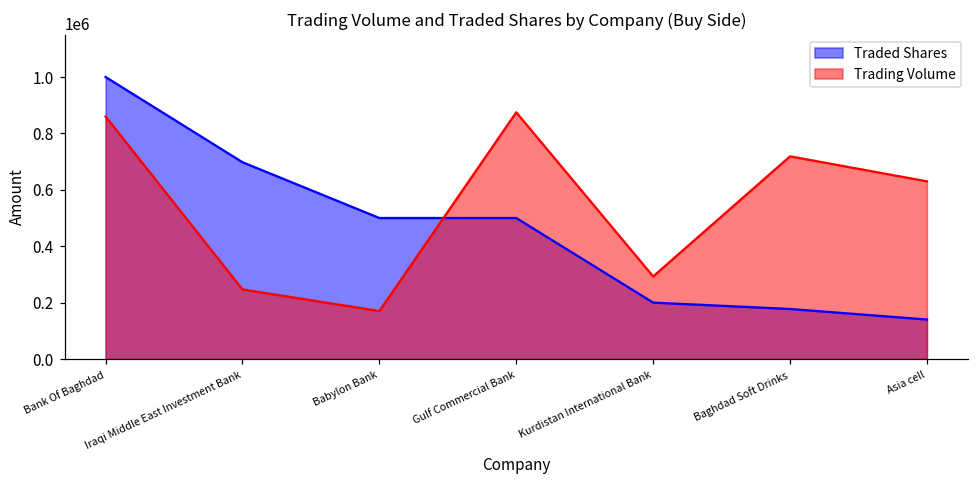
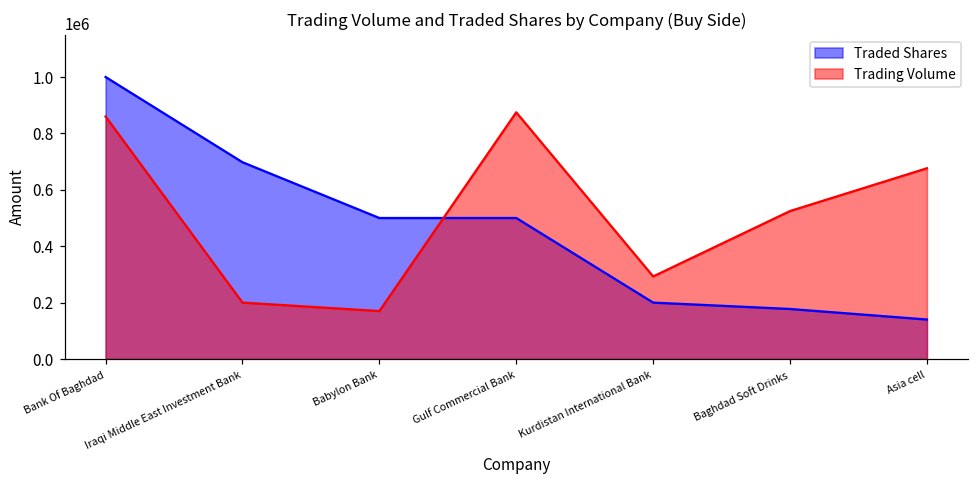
Trading Volume, Iraqi Middle East Investment Bank: 250000 -> 200000
Trading Volume, Baghdad Soft Drinks: 720000 -> 520000
Trading Volume, Asia cell: 630000 -> 680000
